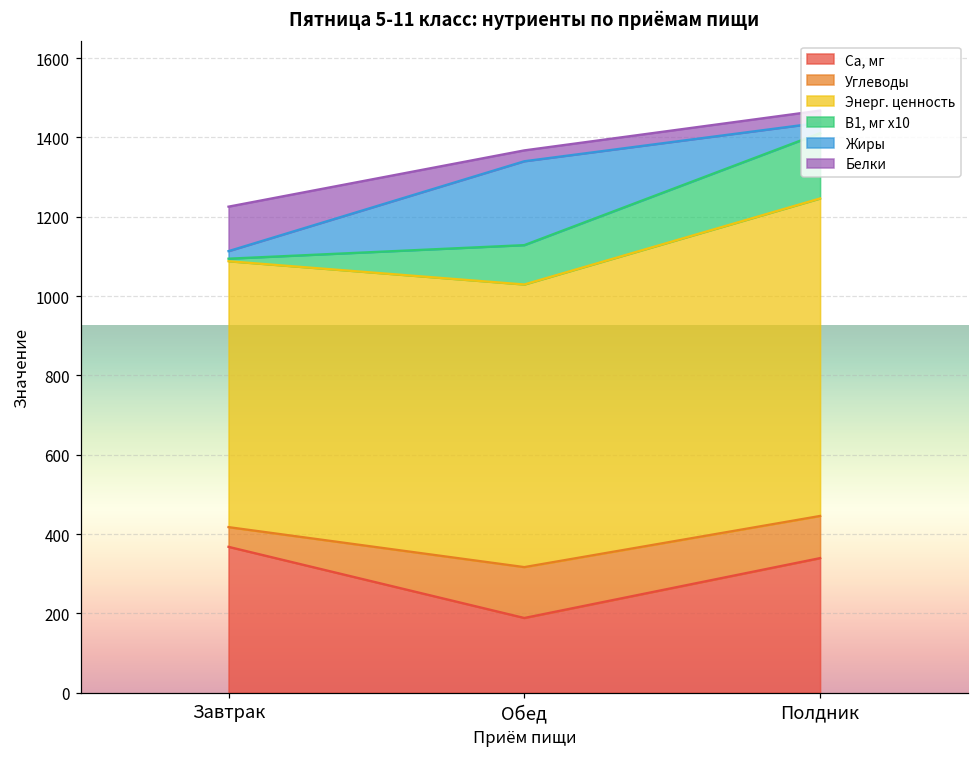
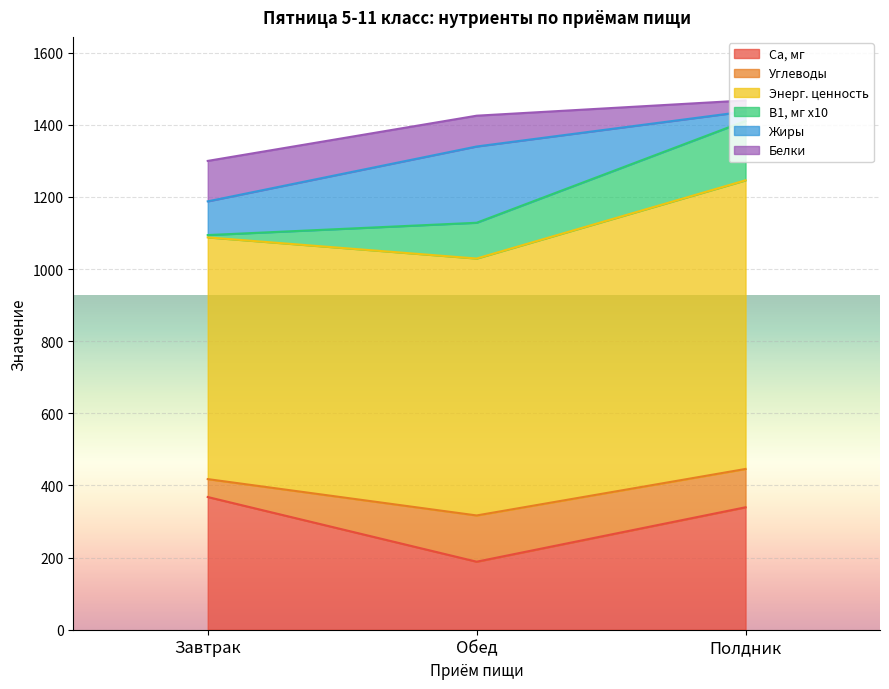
Жиры, Завтрак: 20 -> 90
Белки, Обед: 30 -> 90
